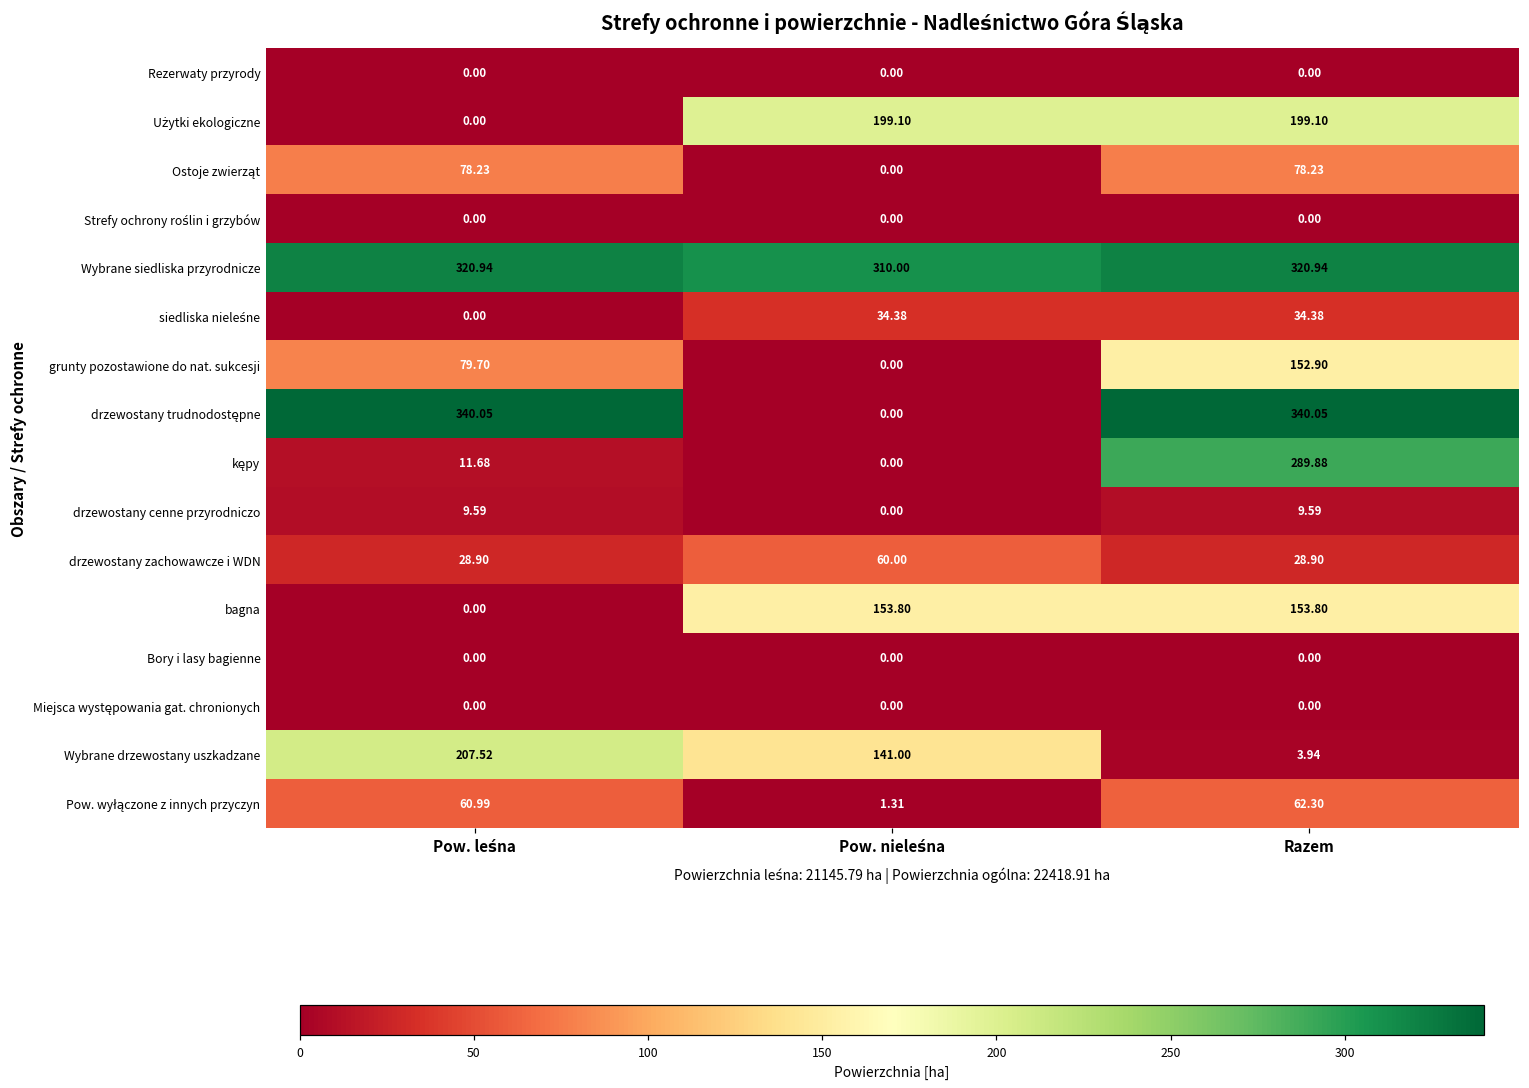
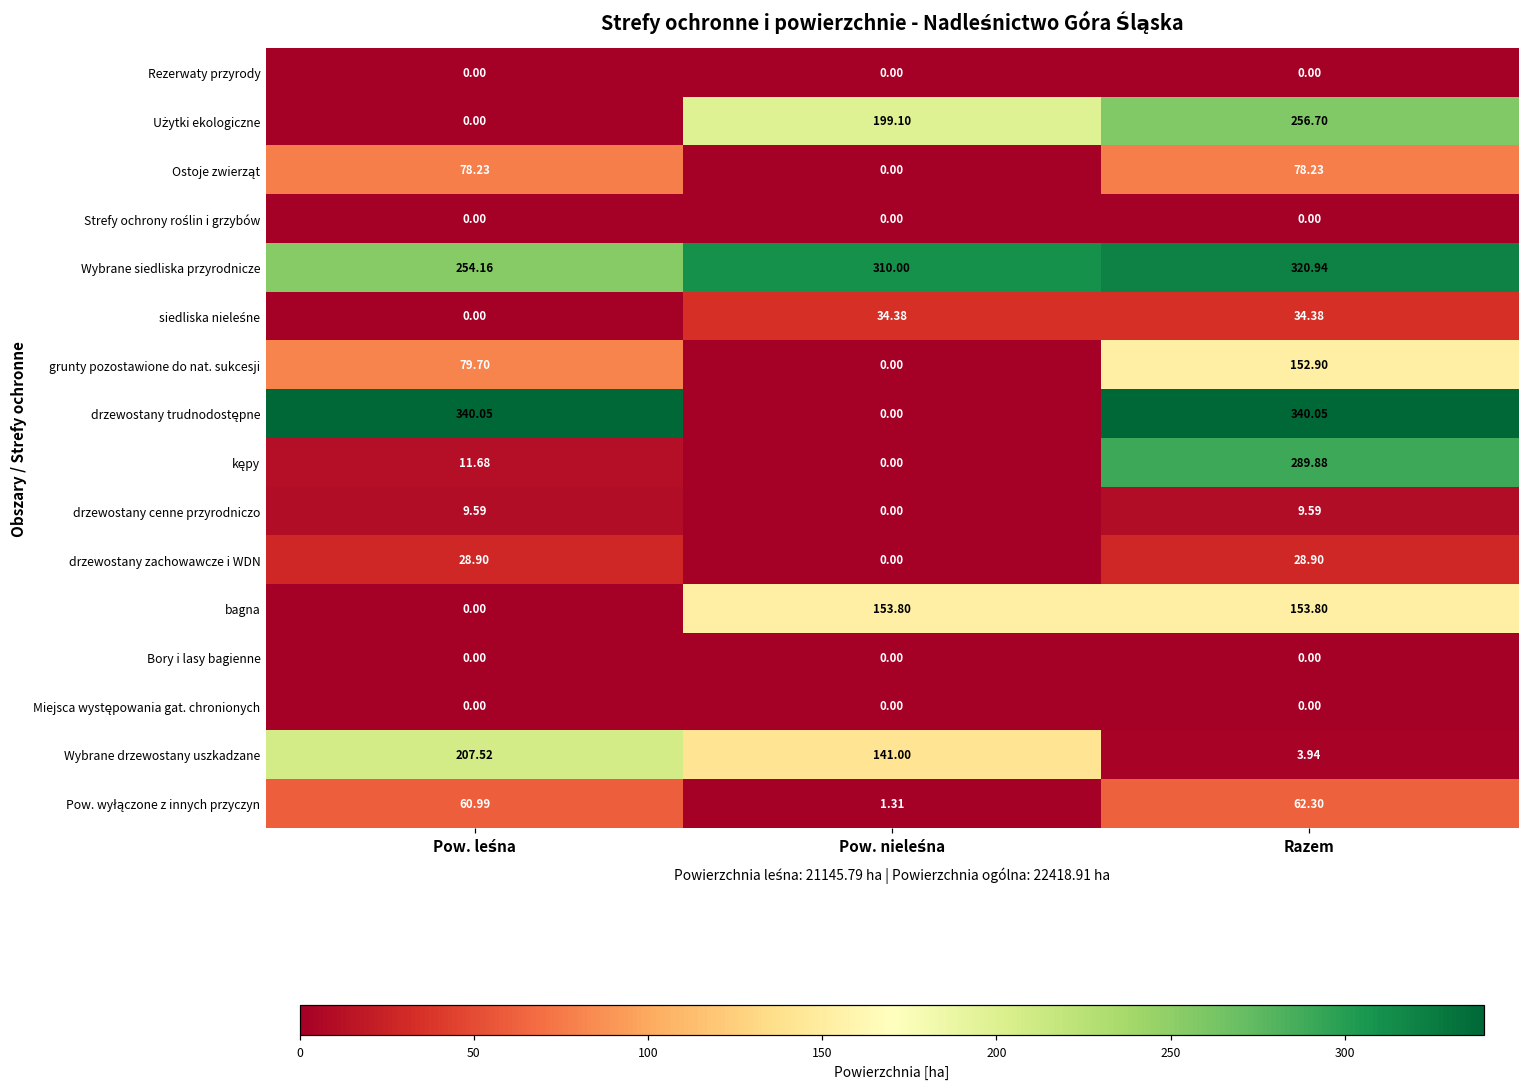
Użytki ekologiczne, Razem: 199.10 -> 256.70
Wybrane siedliska przyrodnicze, Pow. leśna: 320.94 -> 254.16
drzewostany zachowawcze i WDN, Pow. nieleśna: 60.00 -> 0.00
